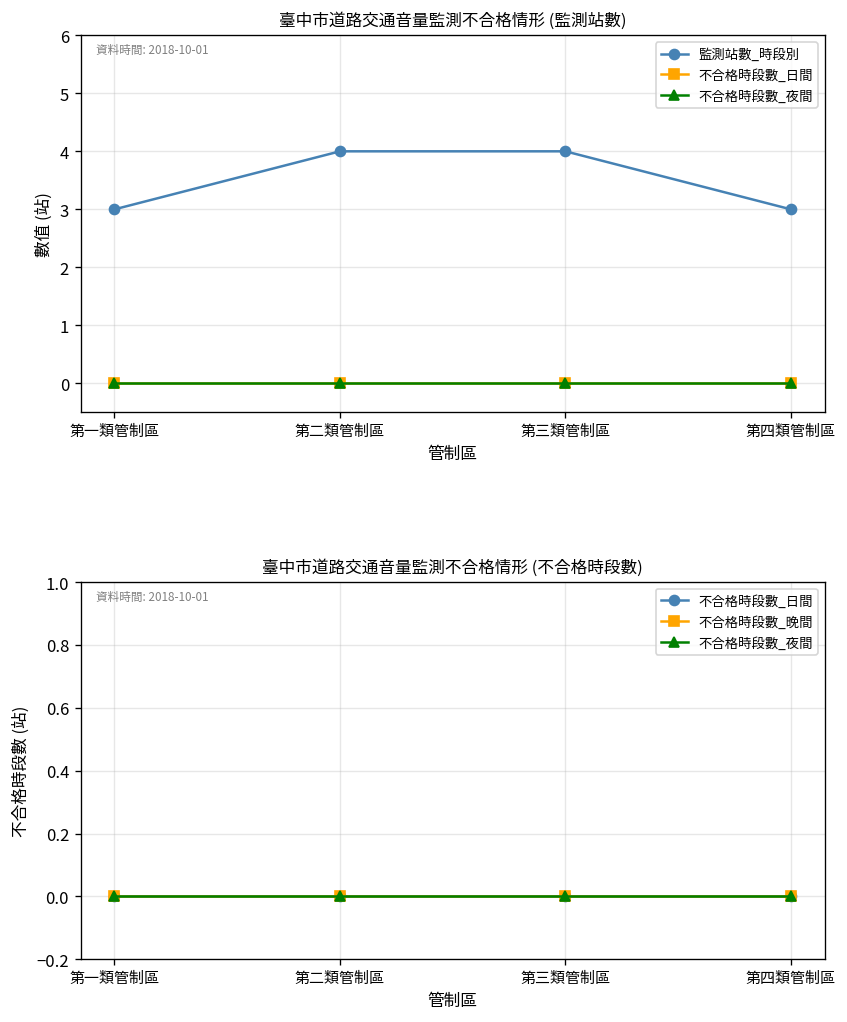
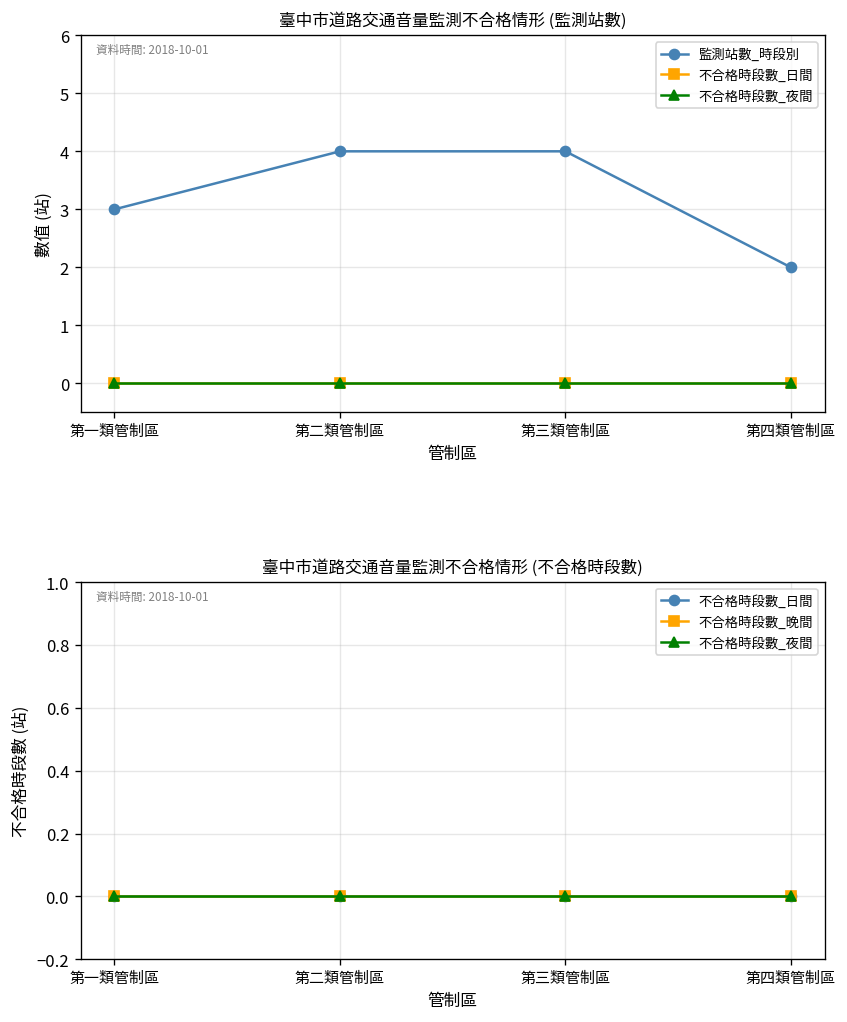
臺中市道路交通音量監測不合格情形 (監測站數), 監測站數_時段別, 第四類管制區: 3 -> 2
